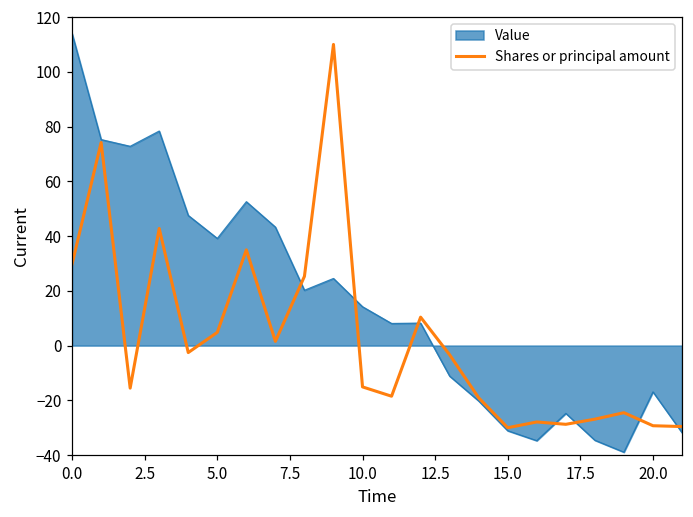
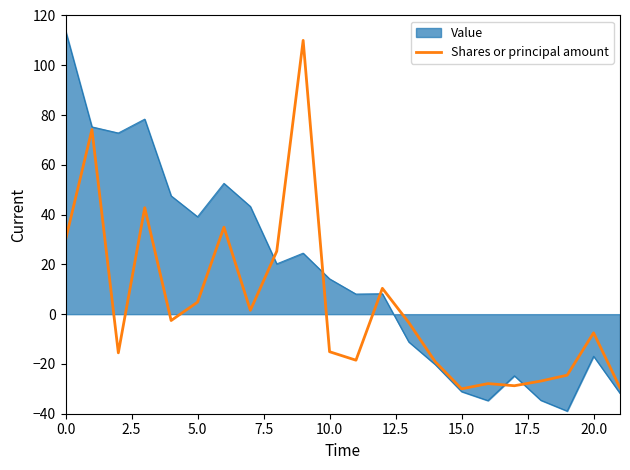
Shares or principal amount, 20.0: -29 -> -7
